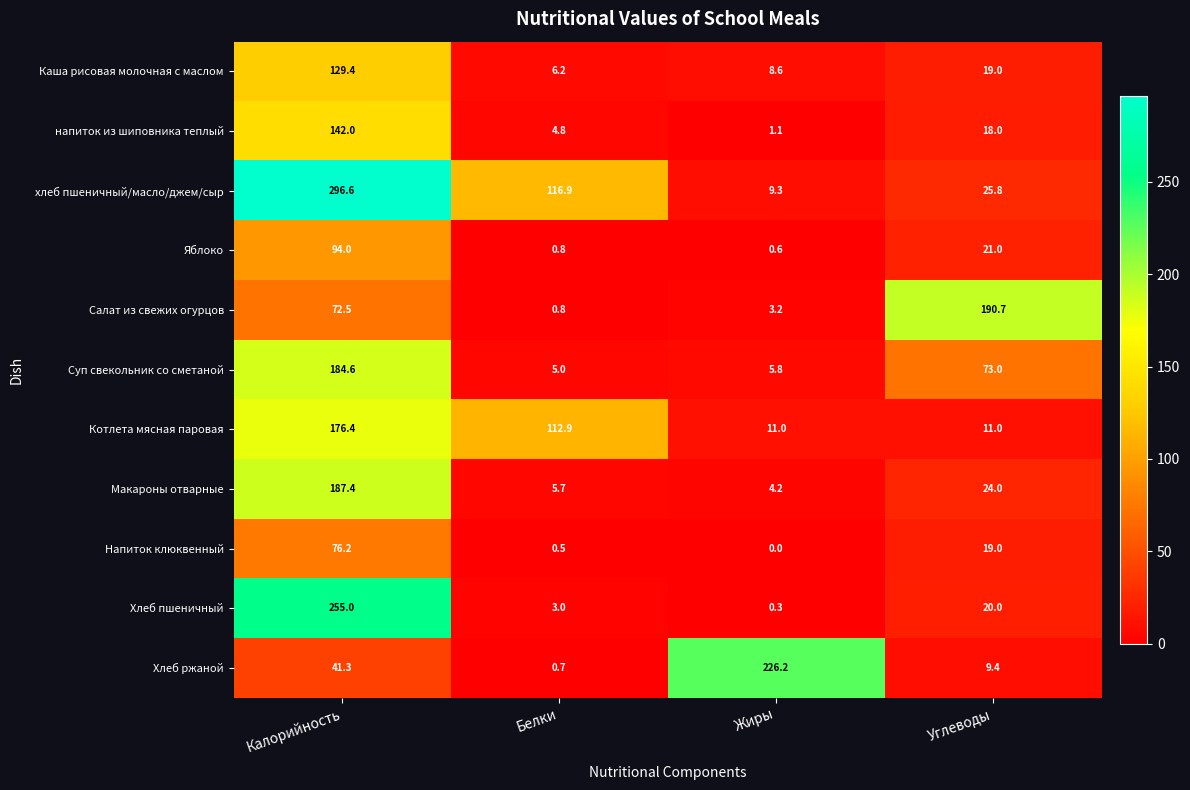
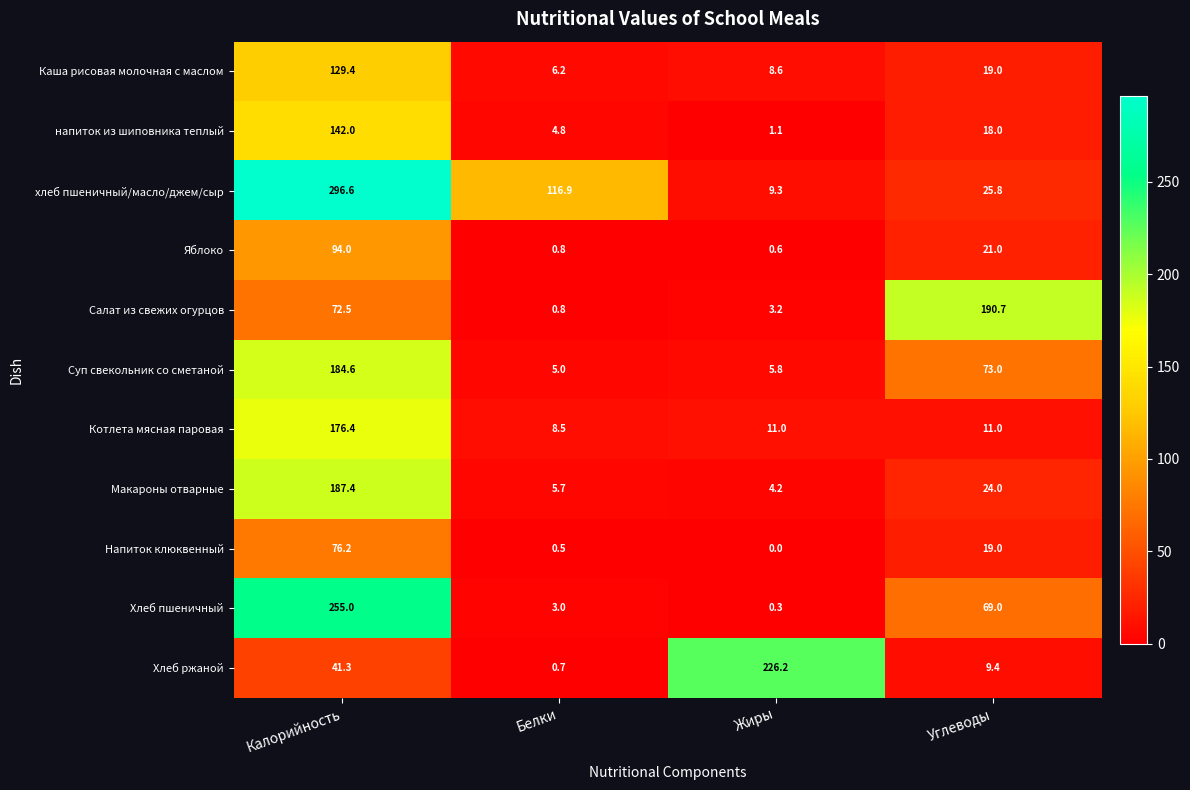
Котлета мясная паровая, Белки: 112.9 -> 8.5
Хлеб пшеничный, Углеводы: 20.0 -> 69.0
